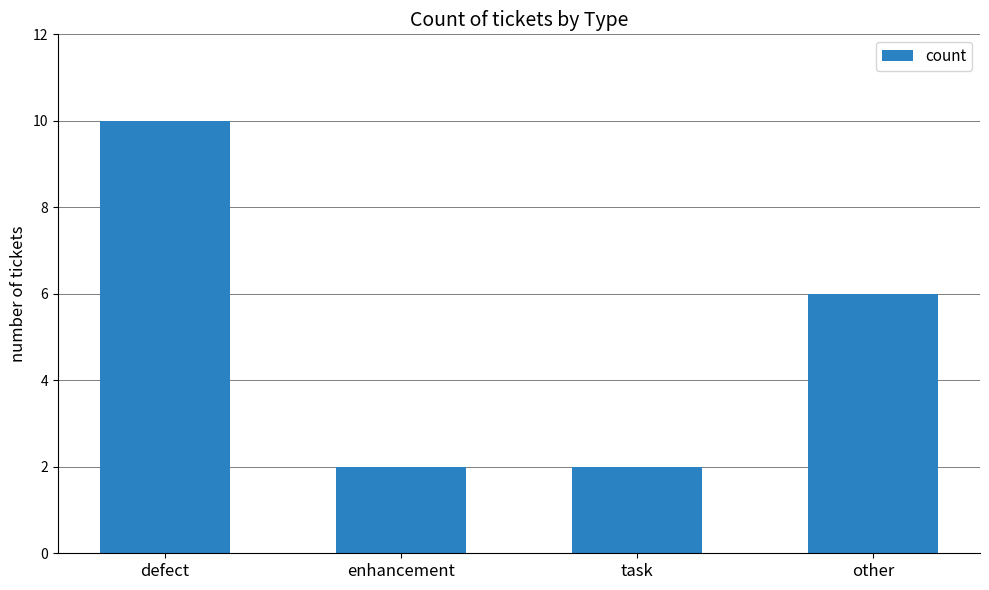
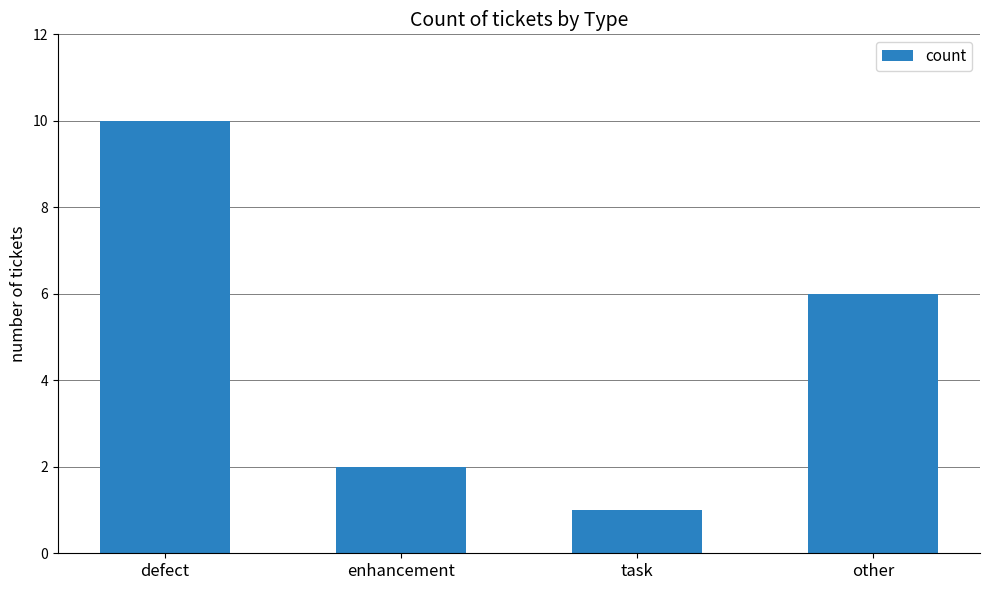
task: 2 -> 1
